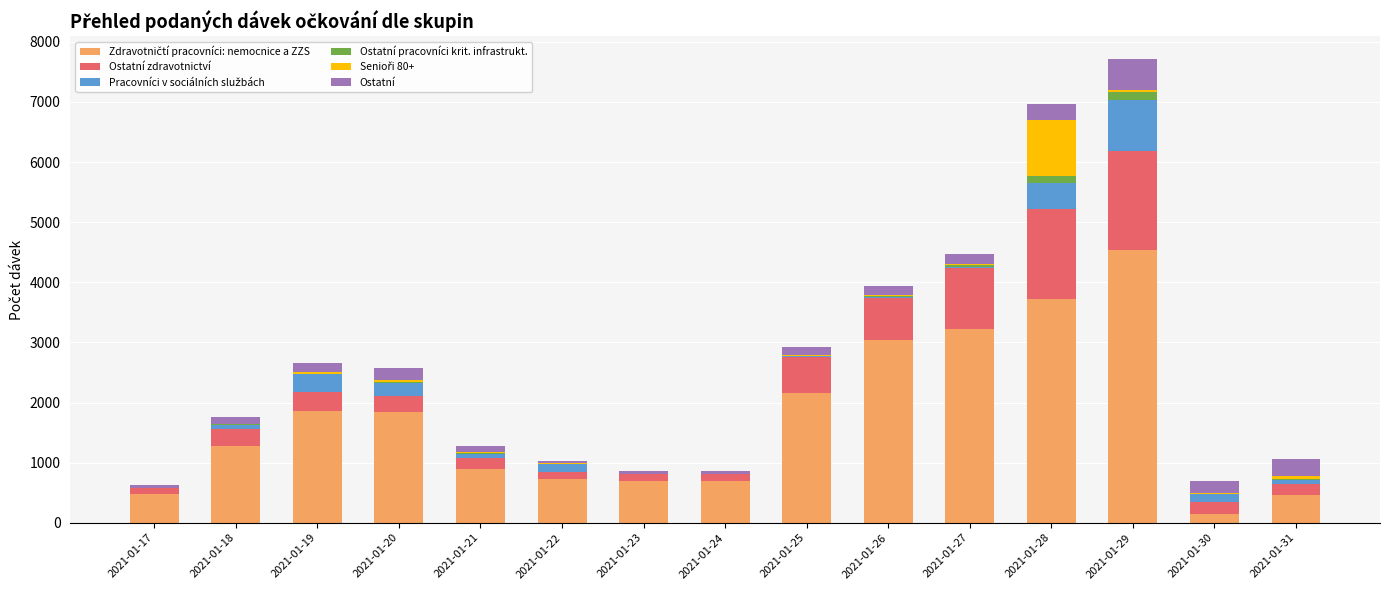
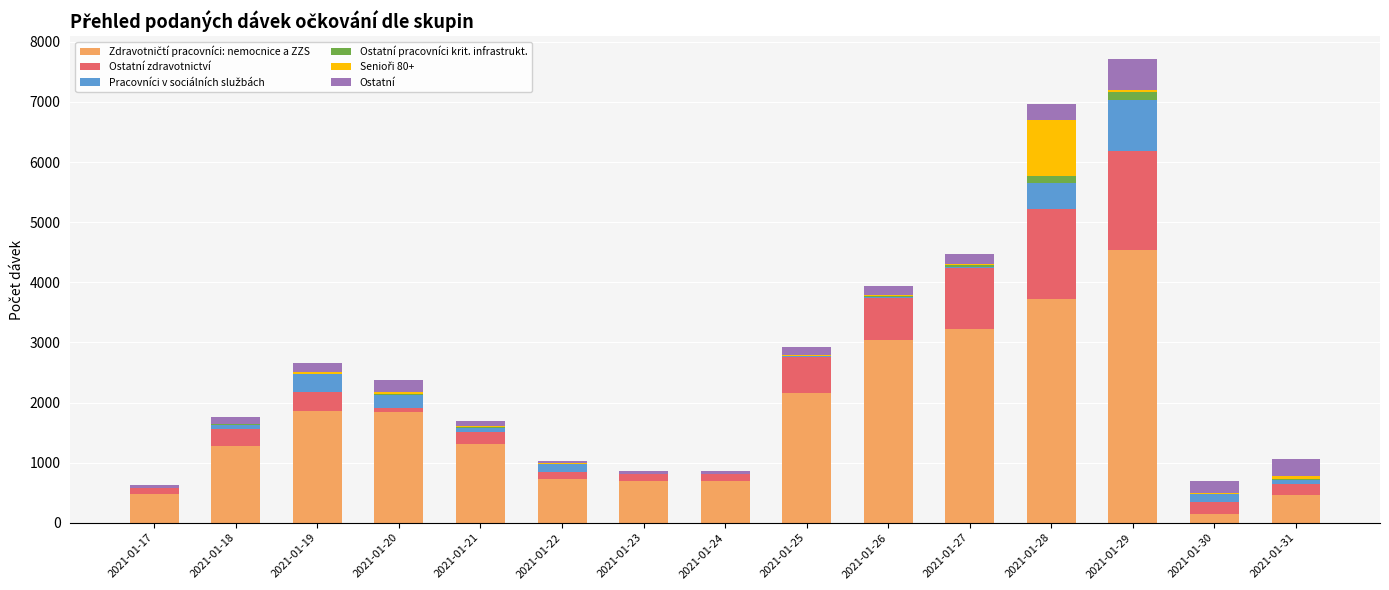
Ostatní zdravotnictví, 2021-01-20: 300 -> 100
Zdravotničtí pracovníci: nemocnice a ZZS, 2021-01-21: 900 -> 1300
